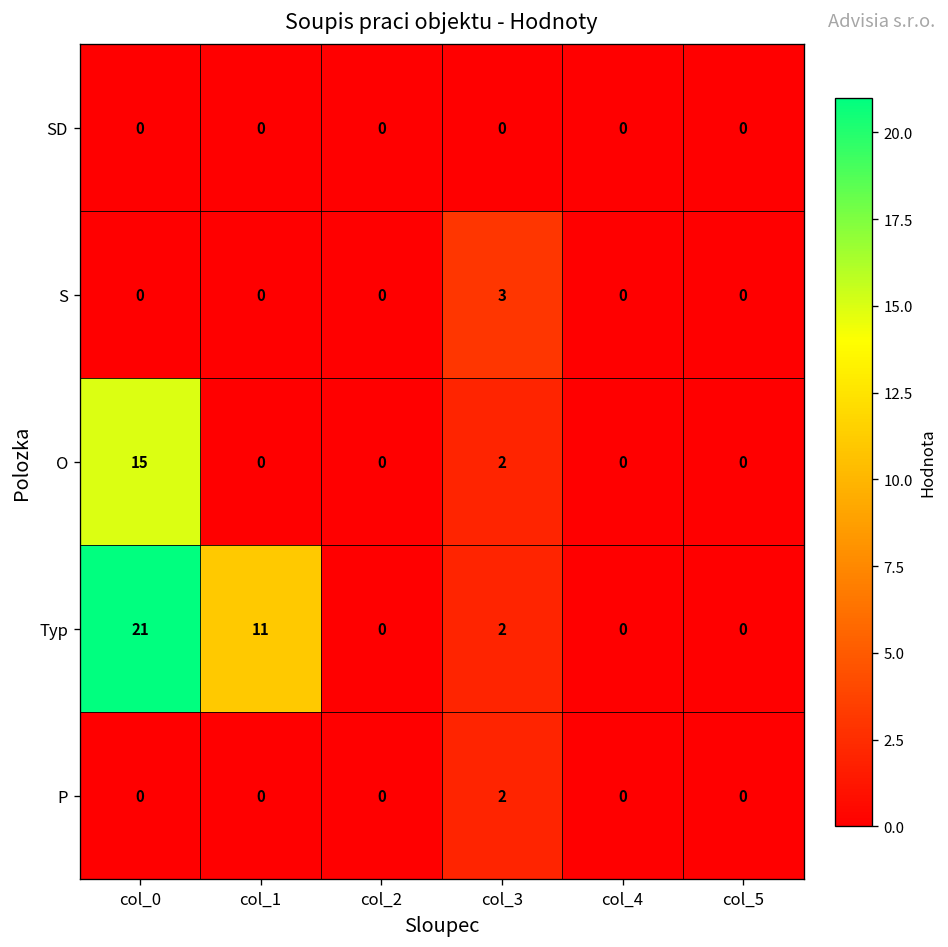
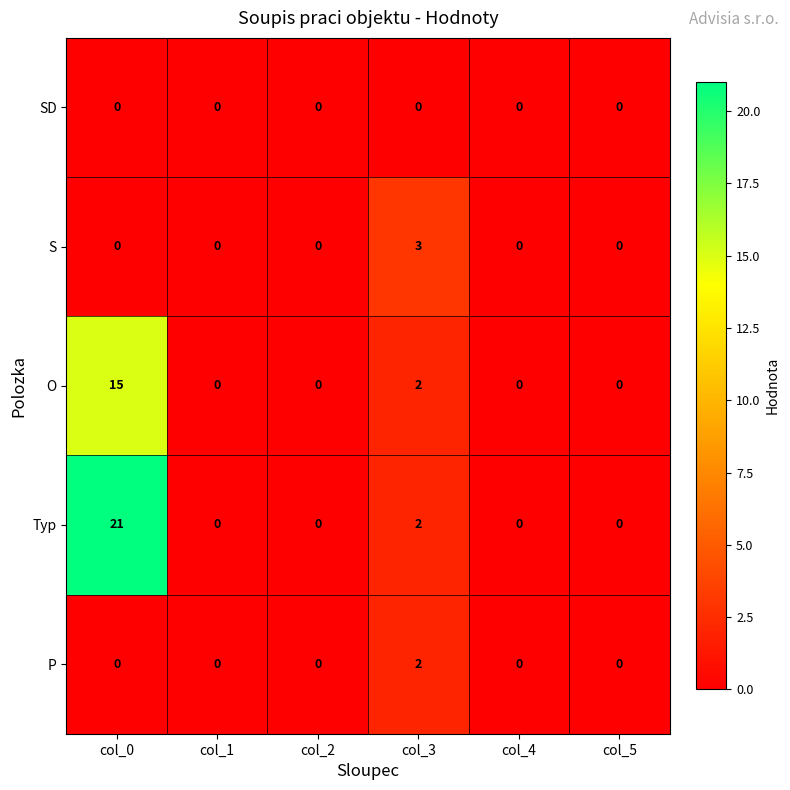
Typ, col_1: 11 -> 0
